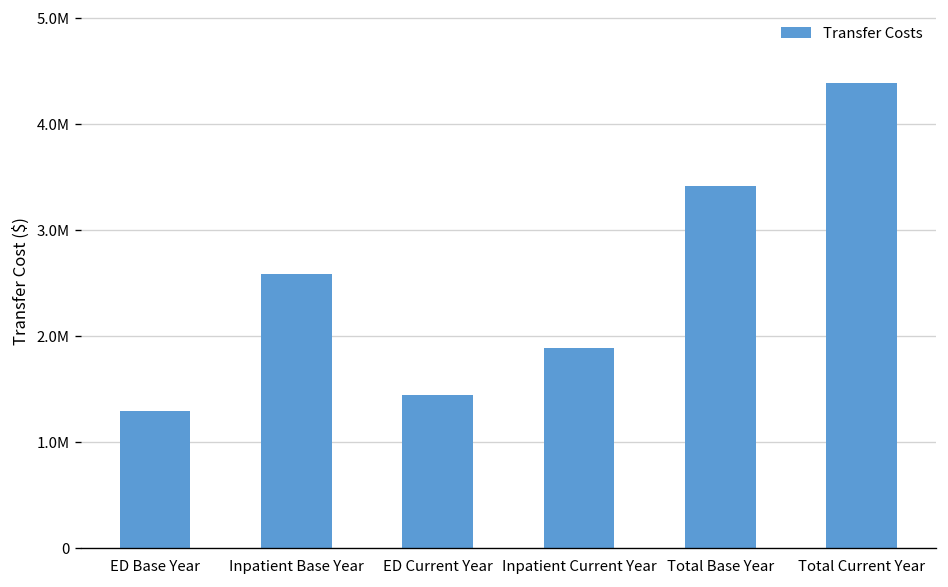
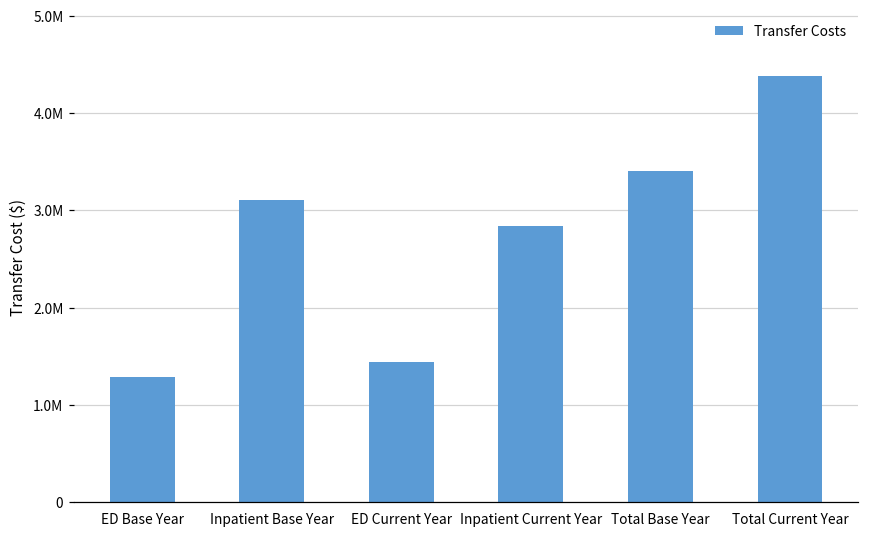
Inpatient Base Year: 2600000 -> 3100000
Inpatient Current Year: 1900000 -> 2800000
